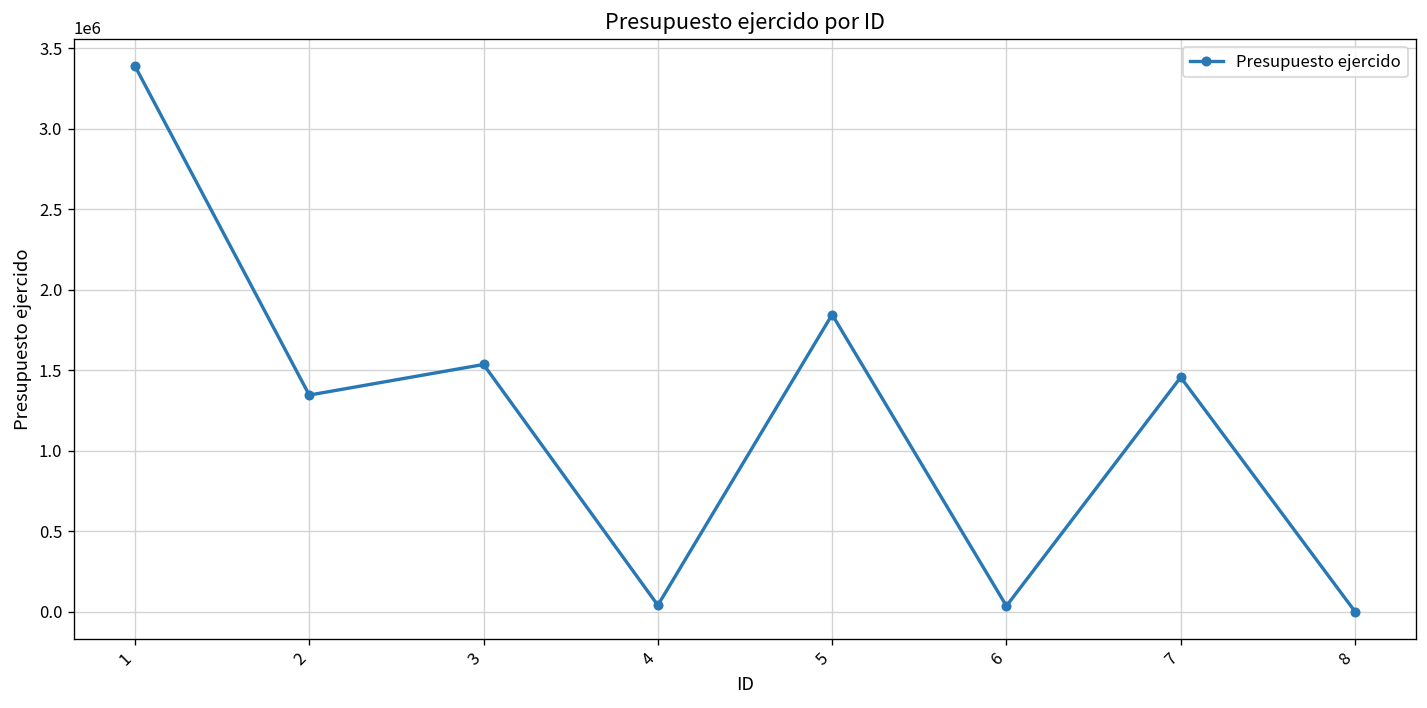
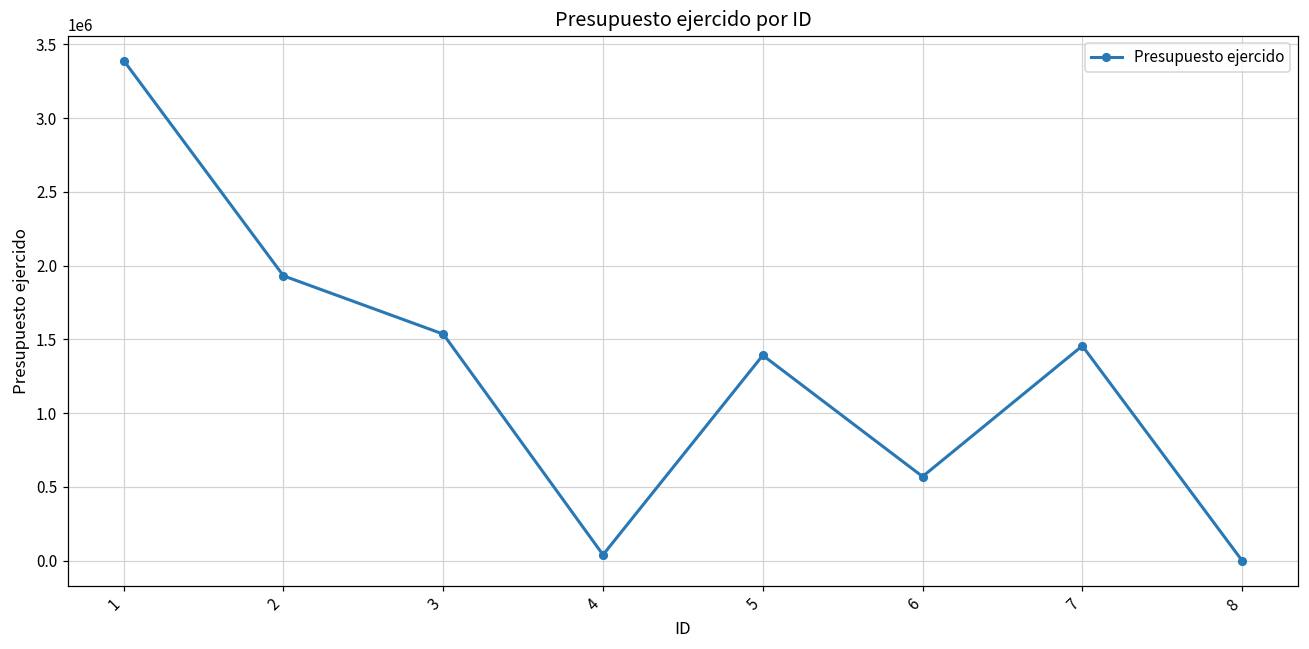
2: 1350000 -> 1930000
5: 1850000 -> 1390000
6: 30000 -> 570000
